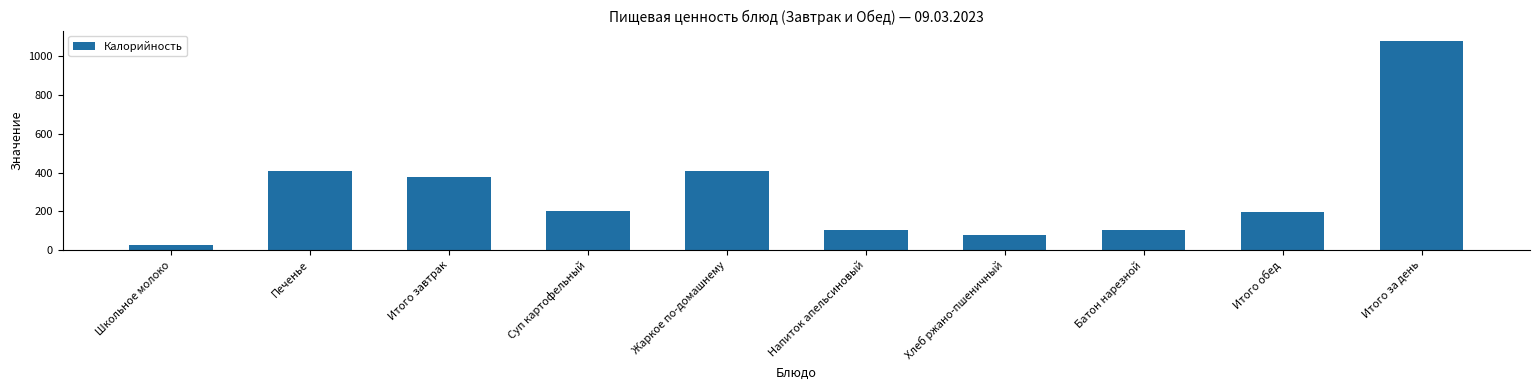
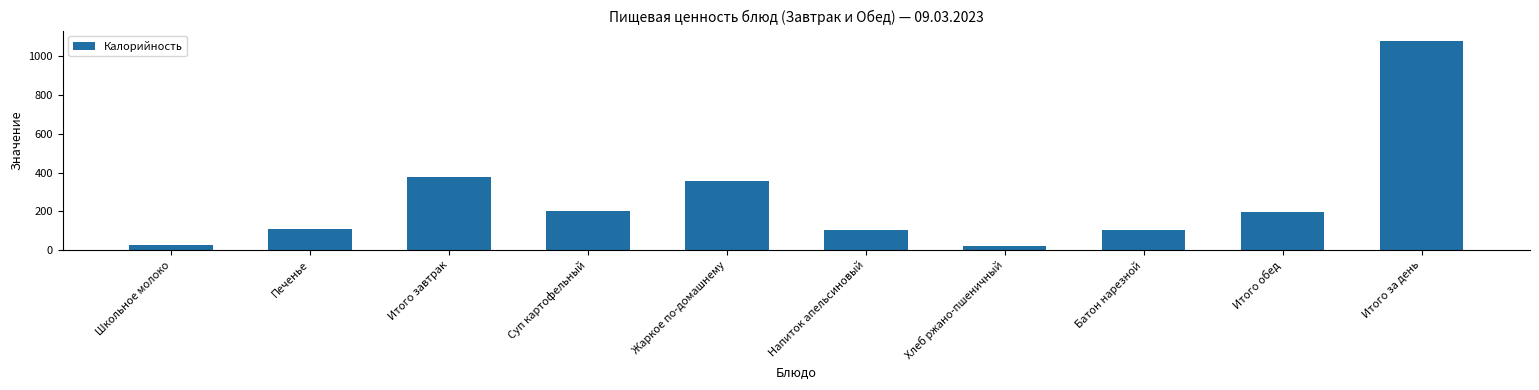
Печенье: 410 -> 110
Жаркое по-домашнему: 410 -> 350
Хлеб ржано-пшеничный: 80 -> 20
